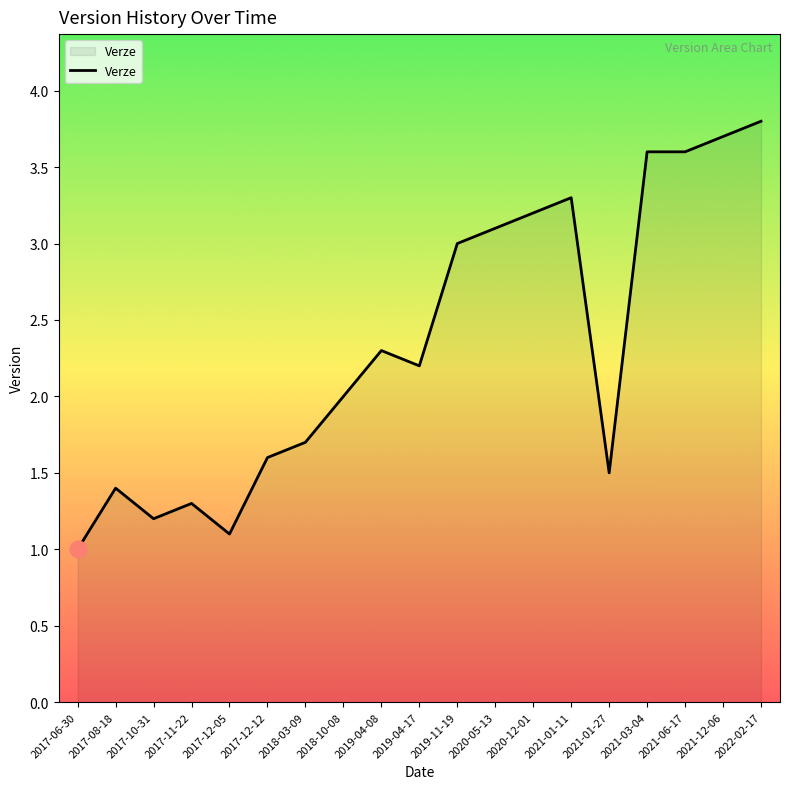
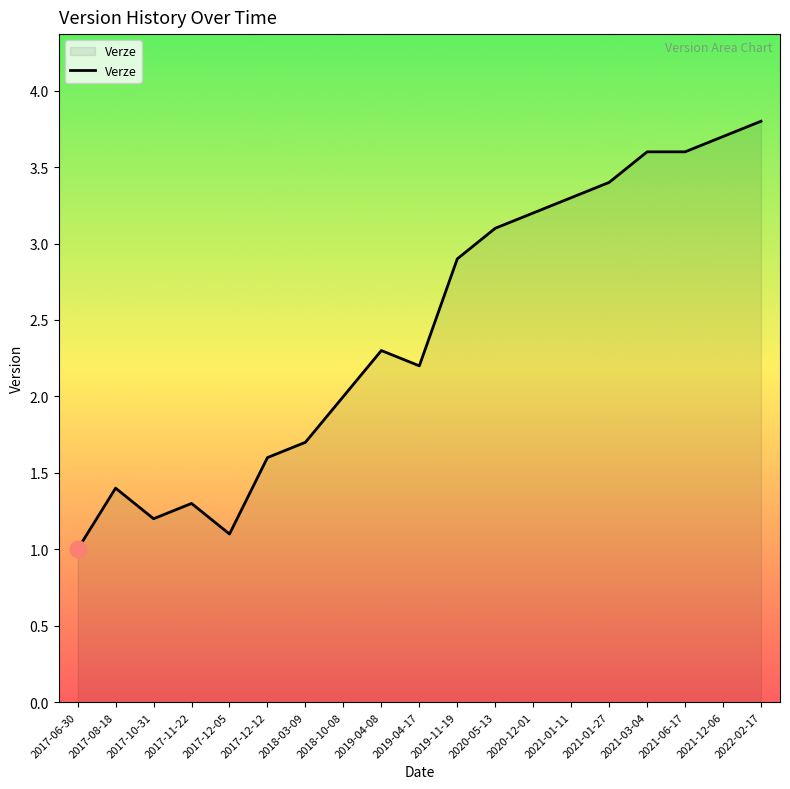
Verze, 2019-11-19: 3.0 -> 2.9
Verze, 2021-01-27: 1.5 -> 3.4
